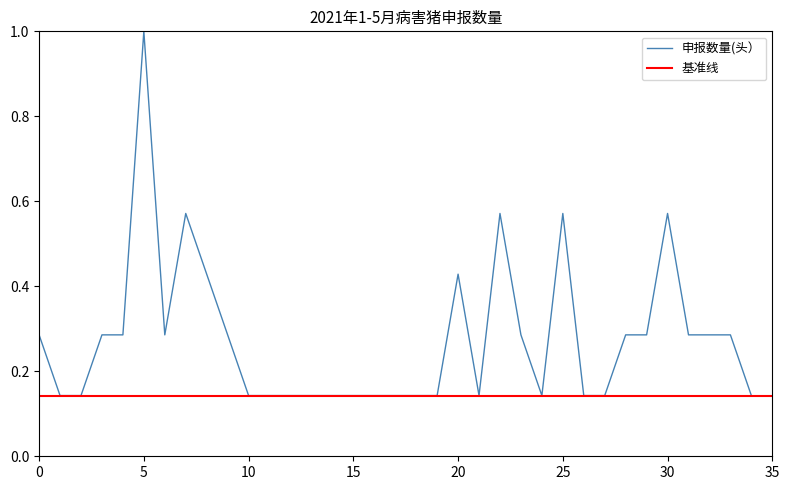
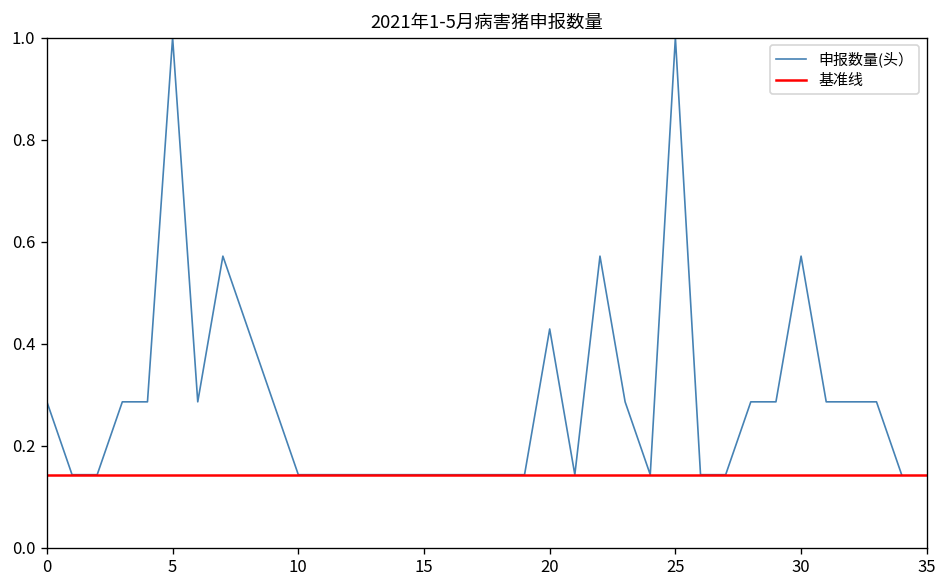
25: 0.57 -> 1.00
